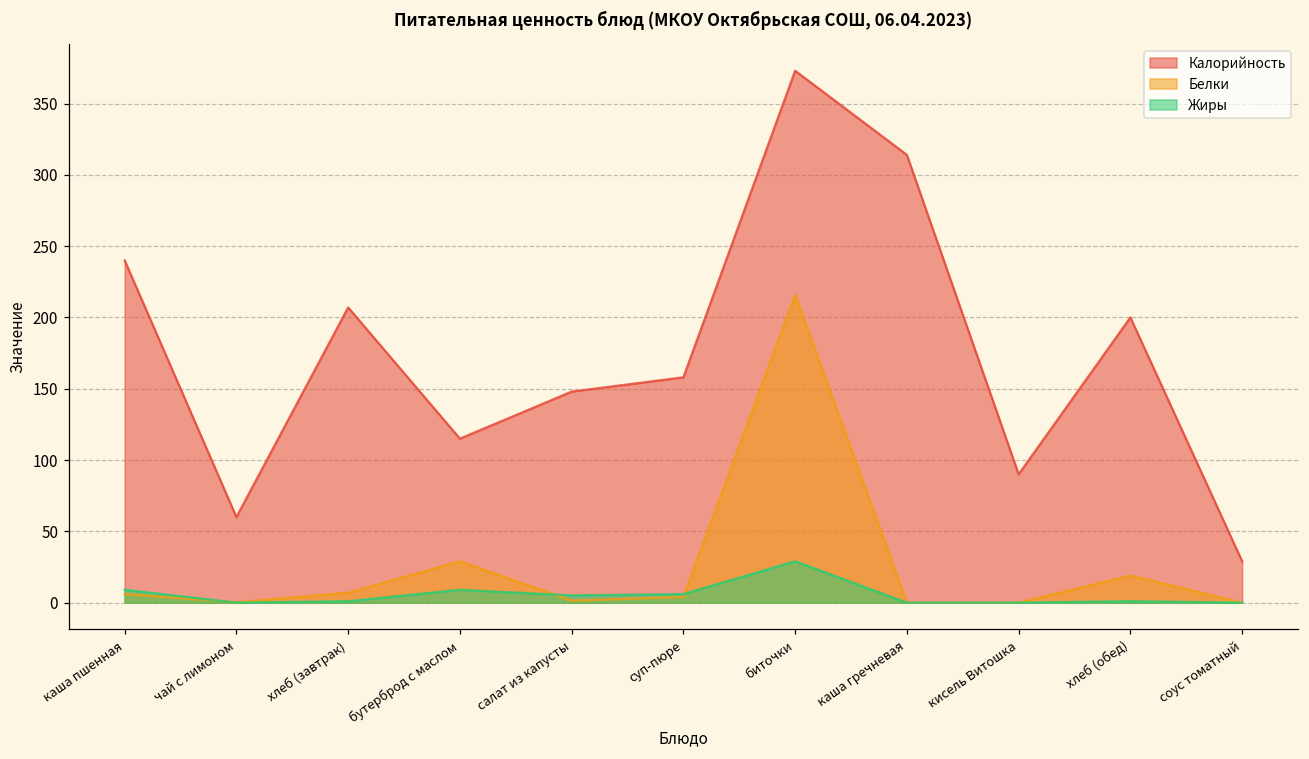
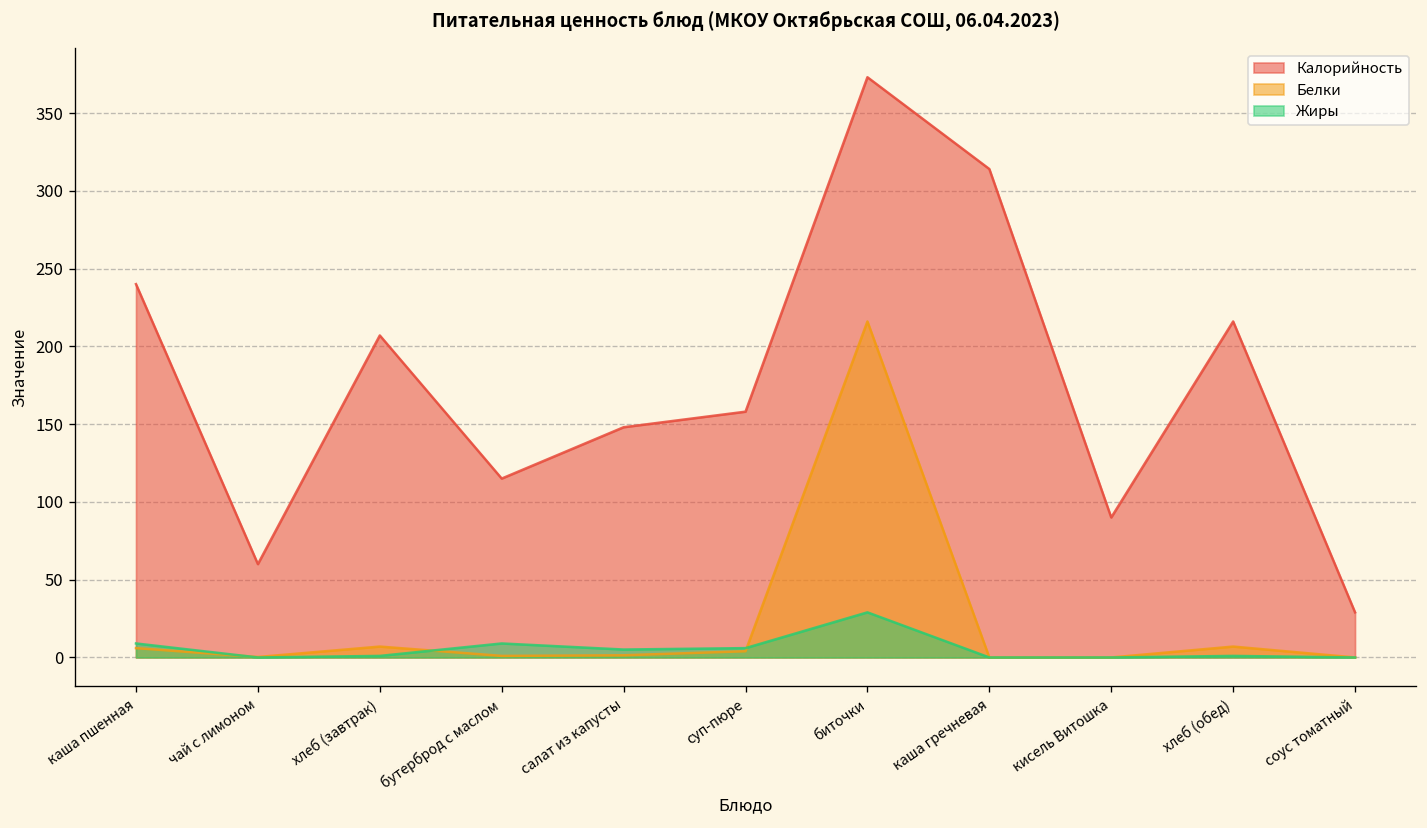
Белки, бутерброд с маслом: 29 -> 1
Калорийность, хлеб (обед): 200 -> 216
Белки, хлеб (обед): 19 -> 7
